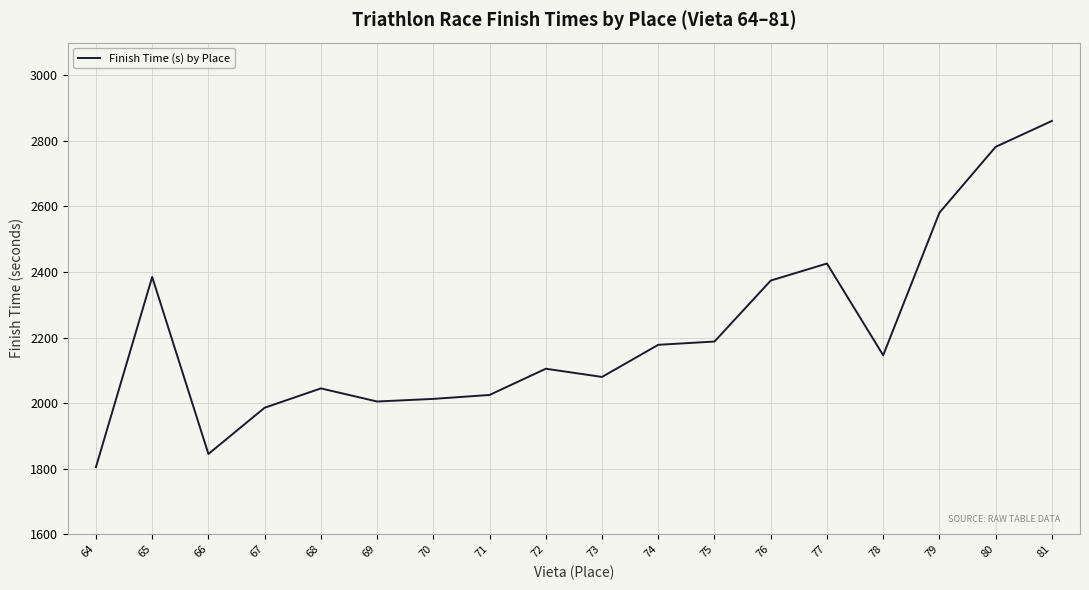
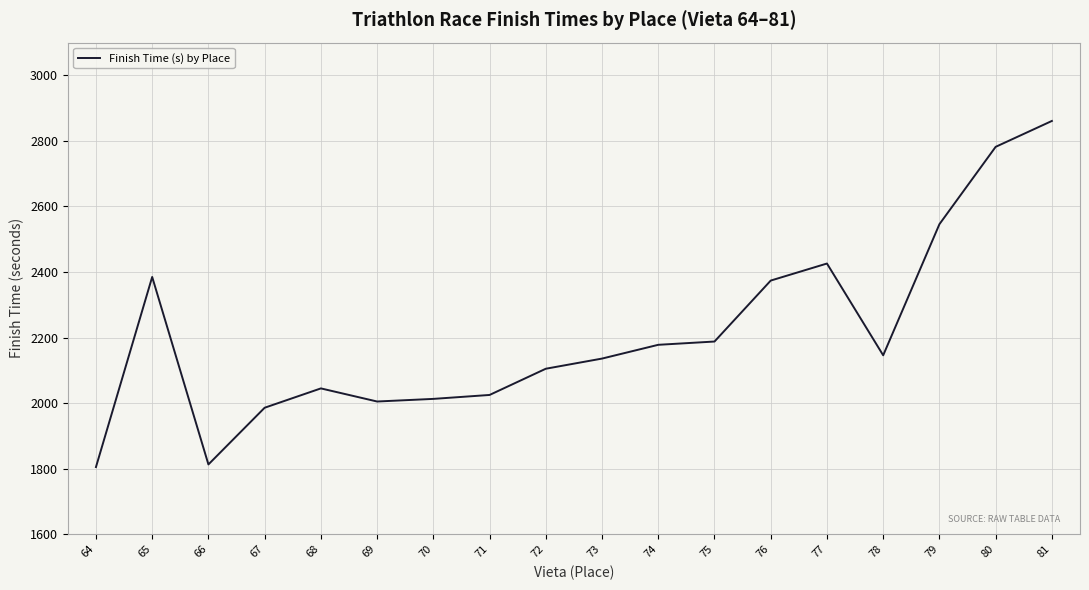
66: 1850 -> 1810
73: 2080 -> 2140
79: 2580 -> 2550
